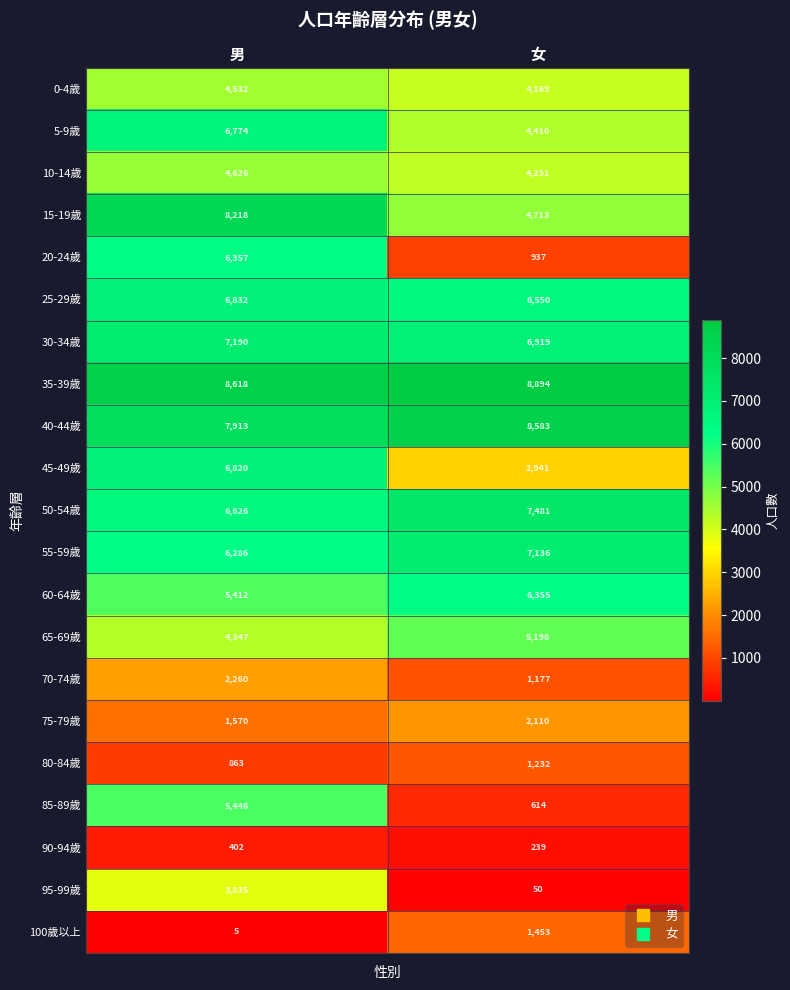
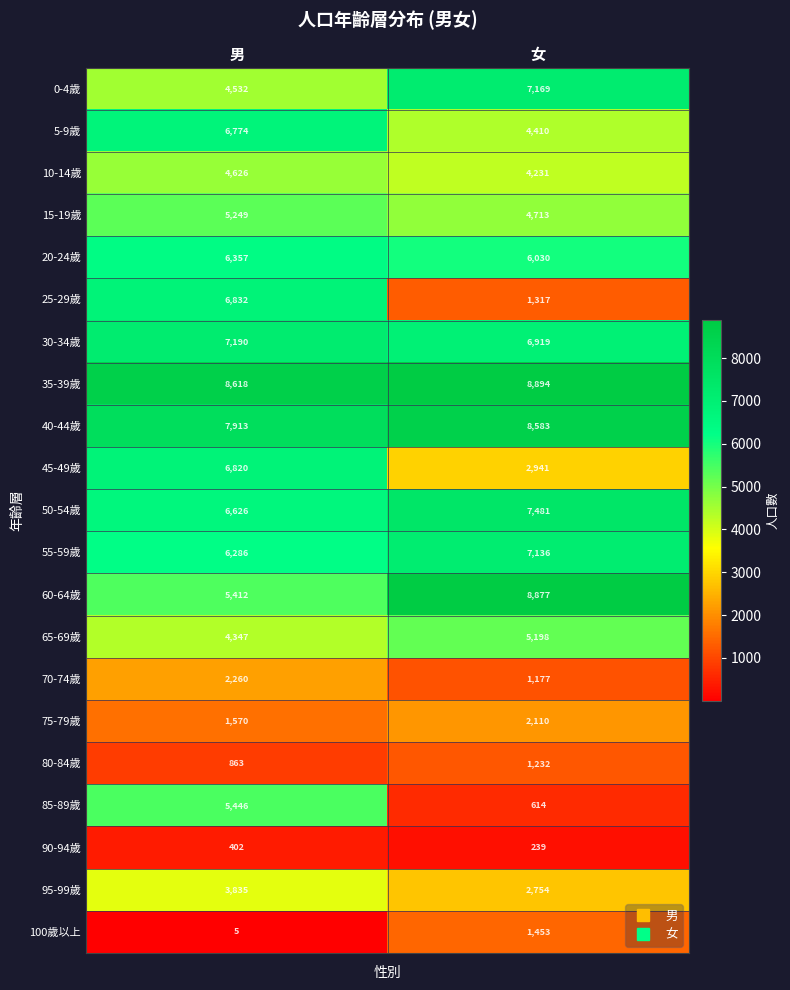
0-4歲, 女: 4,169 -> 7,169
15-19歲, 男: 8,218 -> 5,249
20-24歲, 女: 937 -> 6,030
25-29歲, 女: 6,550 -> 1,317
60-64歲, 女: 6,355 -> 8,877
95-99歲, 女: 50 -> 2,754
